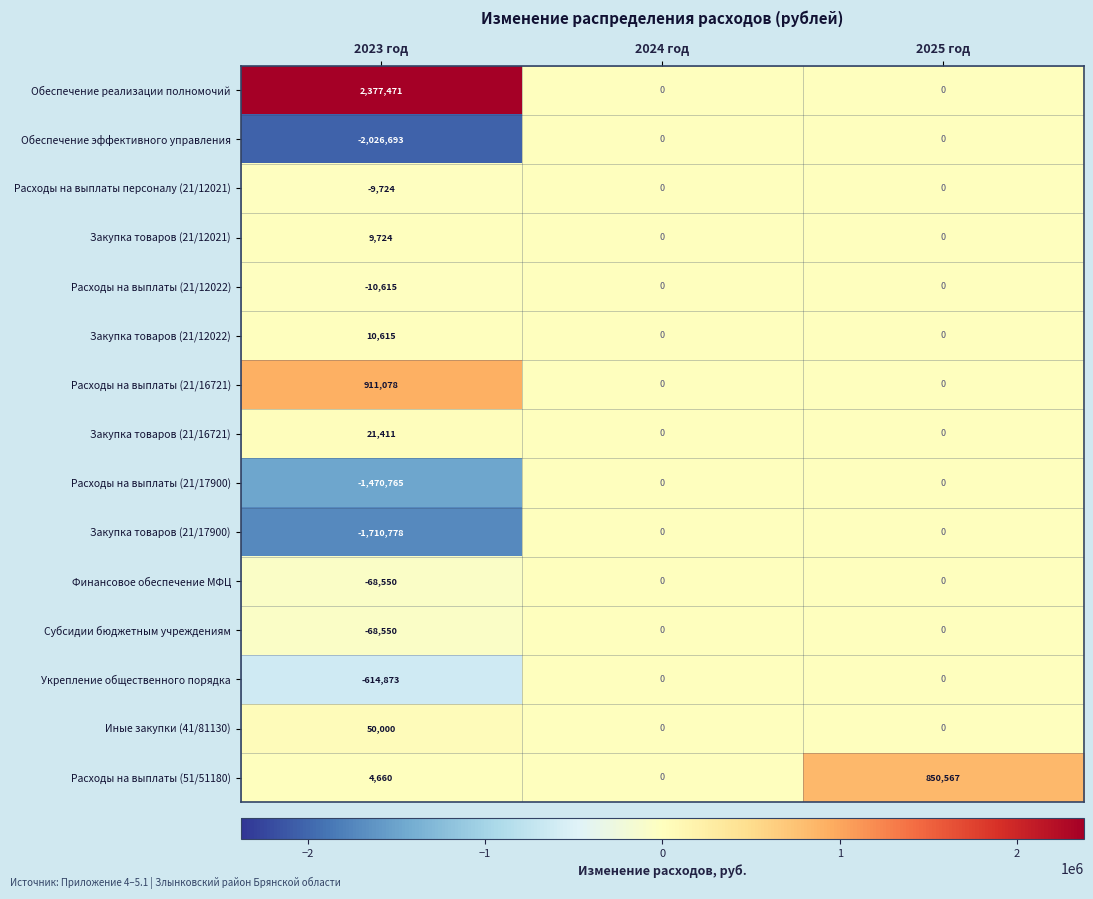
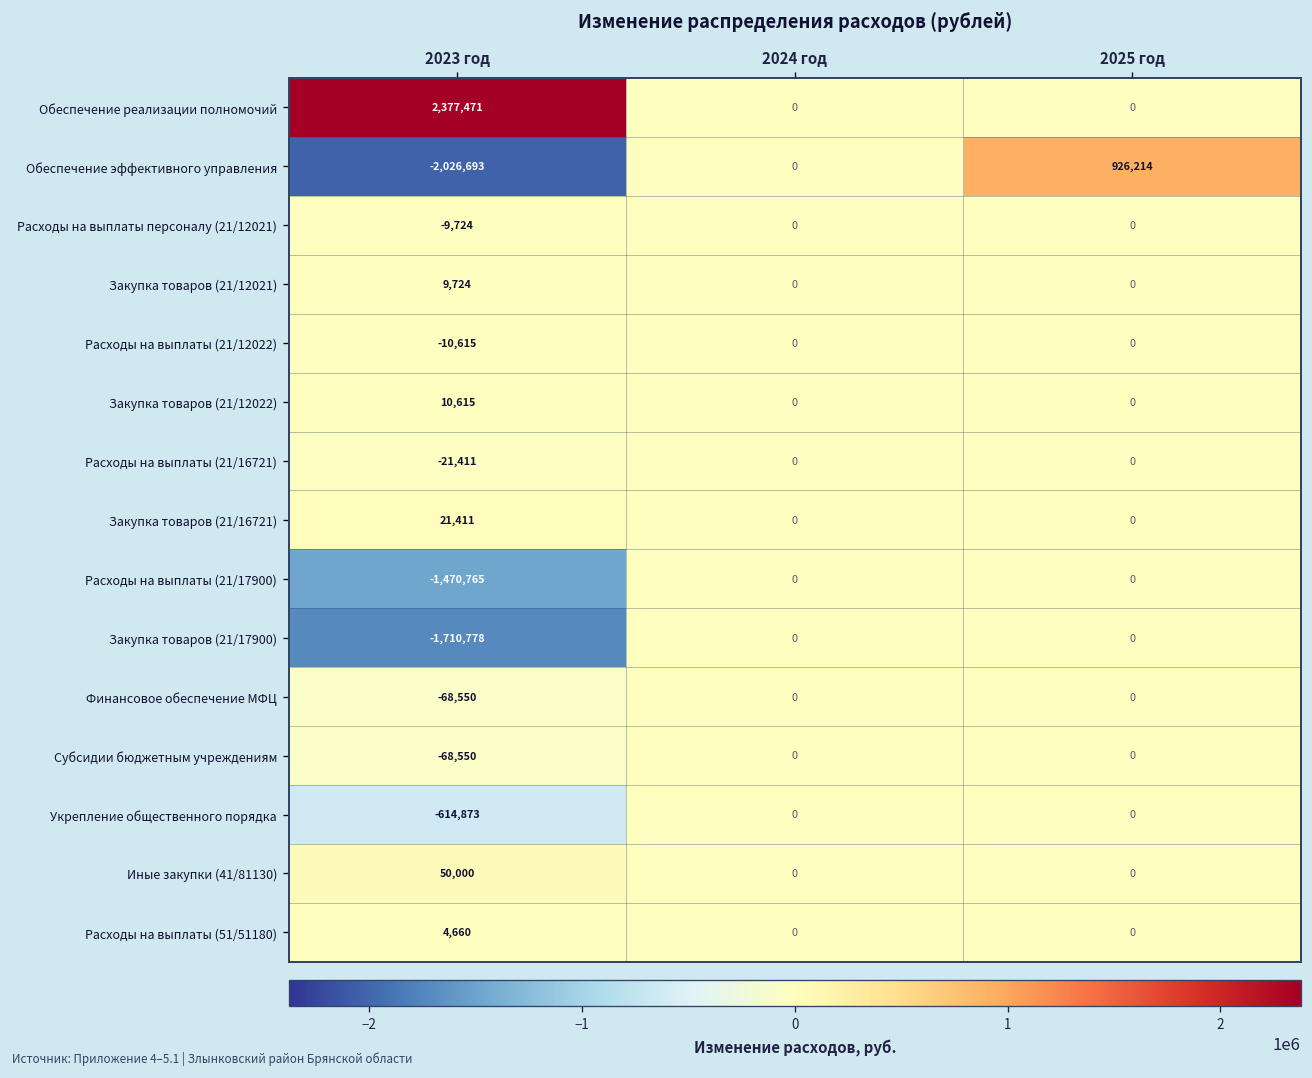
Обеспечение эффективного управления, 2025 год: 0 -> 926,214
Расходы на выплаты (21/16721), 2023 год: 911,078 -> -21,411
Расходы на выплаты (51/51180), 2025 год: 850,567 -> 0
